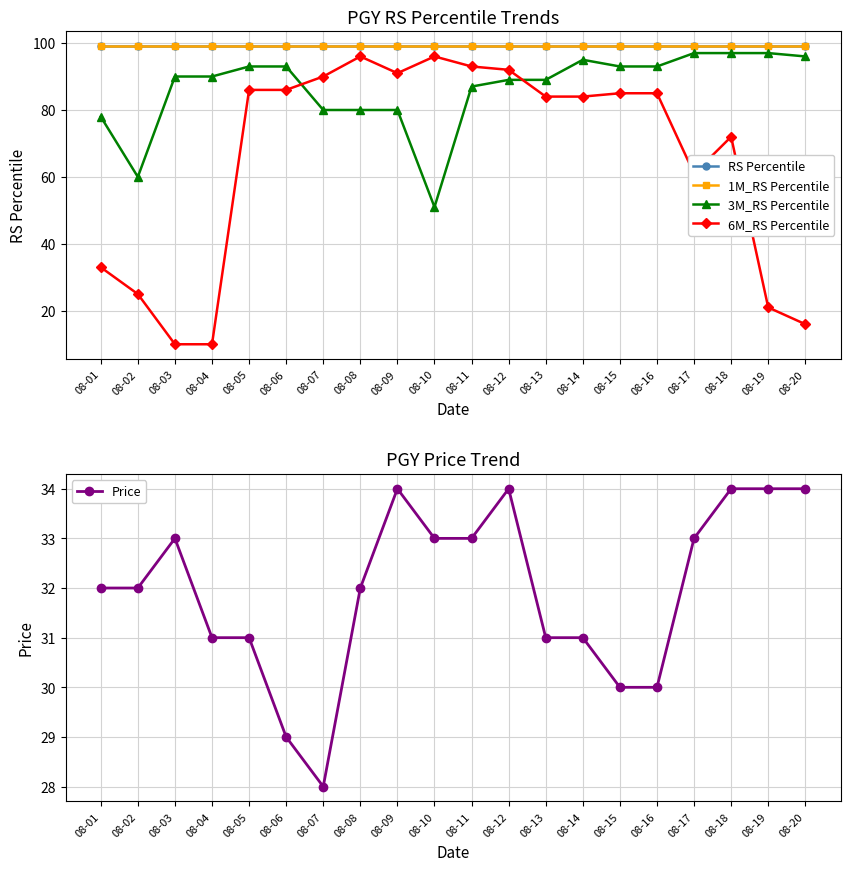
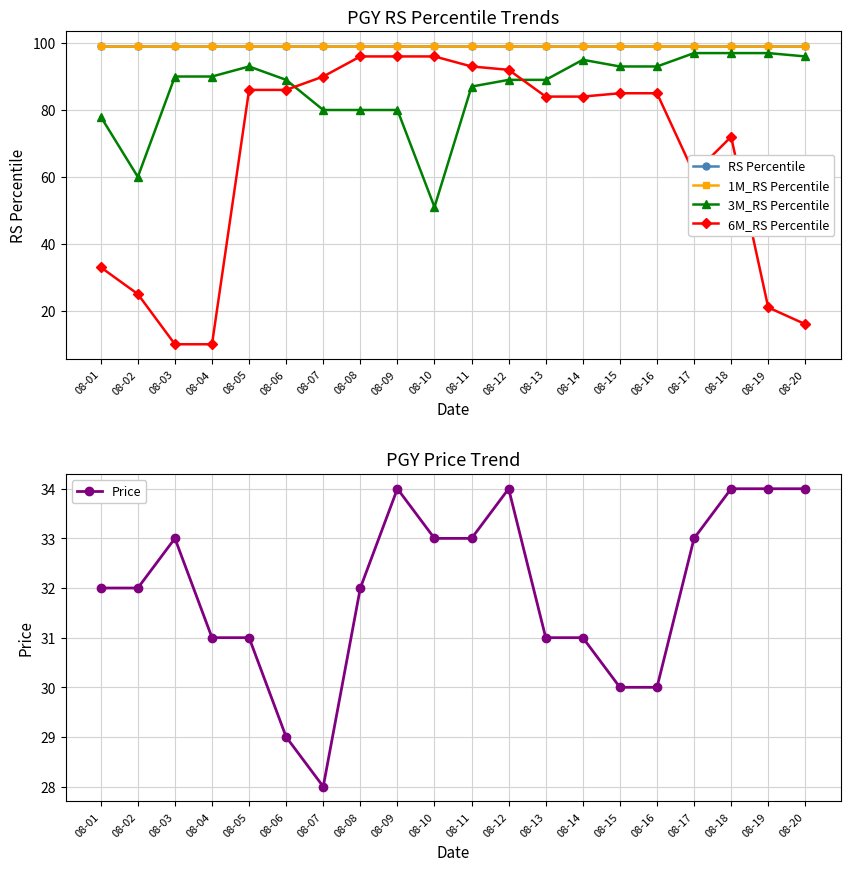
PGY RS Percentile Trends, 3M_RS Percentile, 08-06: 93 -> 89
PGY RS Percentile Trends, 6M_RS Percentile, 08-09: 91 -> 96
